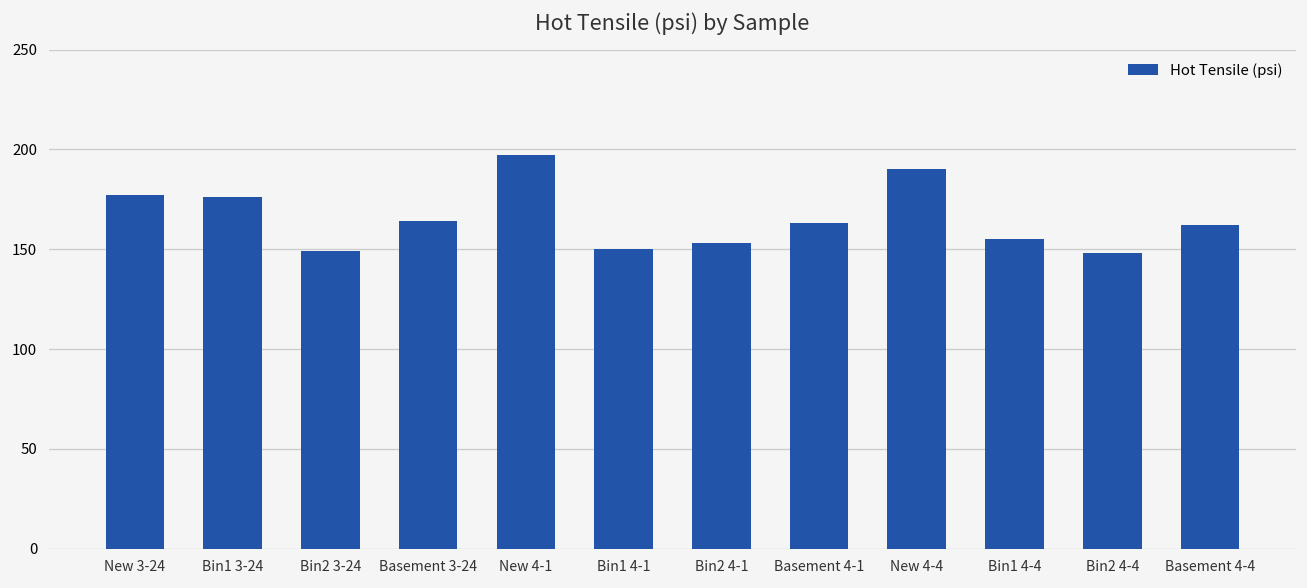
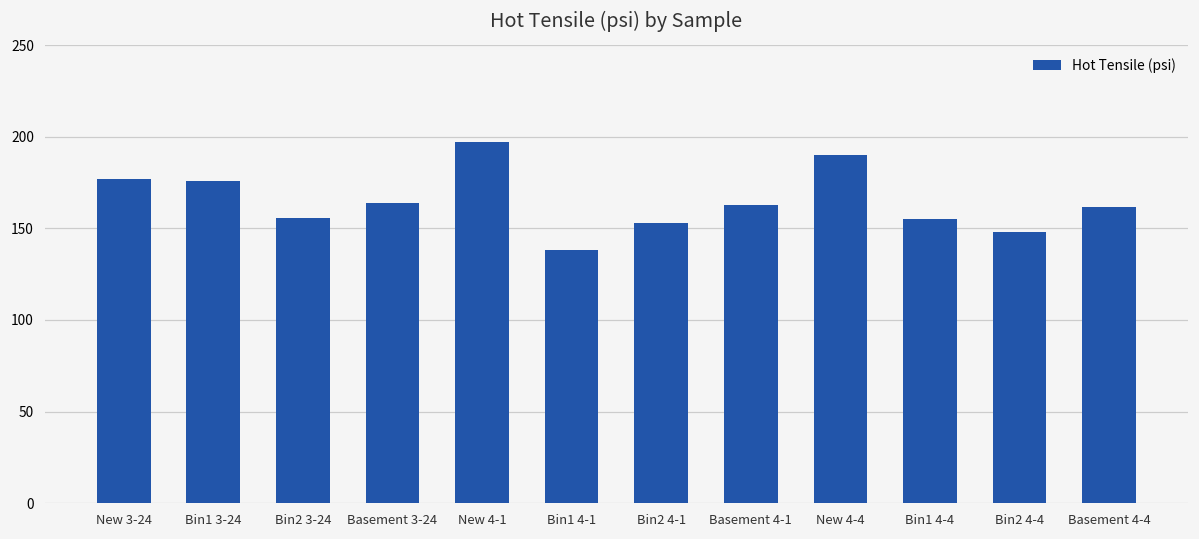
Bin2 3-24: 149 -> 156
Bin1 4-1: 150 -> 138
